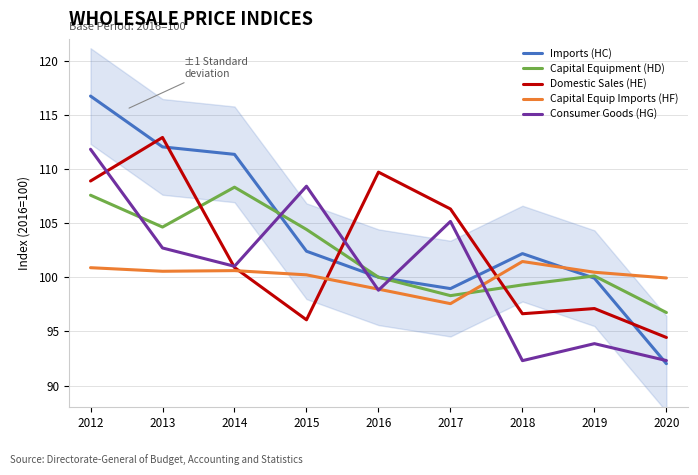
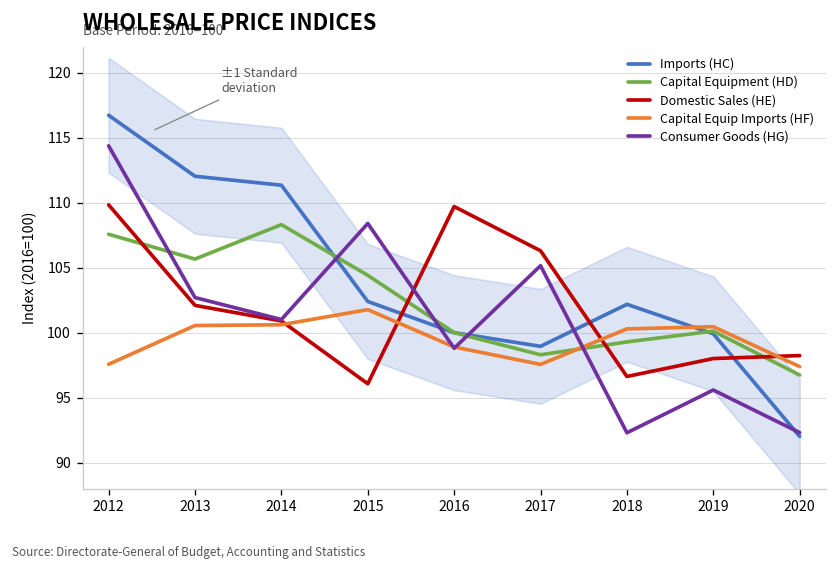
Domestic Sales (HE), 2012: 108.9 -> 109.8
Capital Equip Imports (HF), 2012: 100.9 -> 97.6
Consumer Goods (HG), 2012: 111.8 -> 114.4
Capital Equipment (HD), 2013: 104.6 -> 105.7
Domestic Sales (HE), 2013: 112.9 -> 102.1
Capital Equip Imports (HF), 2015: 100.2 -> 101.8
Capital Equip Imports (HF), 2018: 101.5 -> 100.3
Domestic Sales (HE), 2019: 97.1 -> 98.0
Consumer Goods (HG), 2019: 93.9 -> 95.6
Domestic Sales (HE), 2020: 94.4 -> 98.2
Capital Equip Imports (HF), 2020: 99.9 -> 97.4
